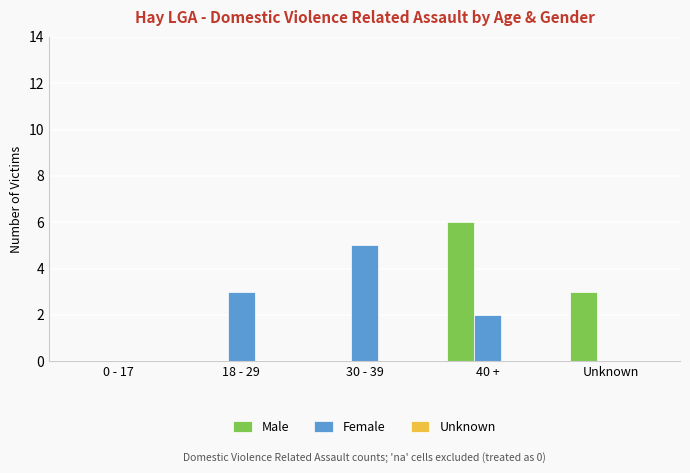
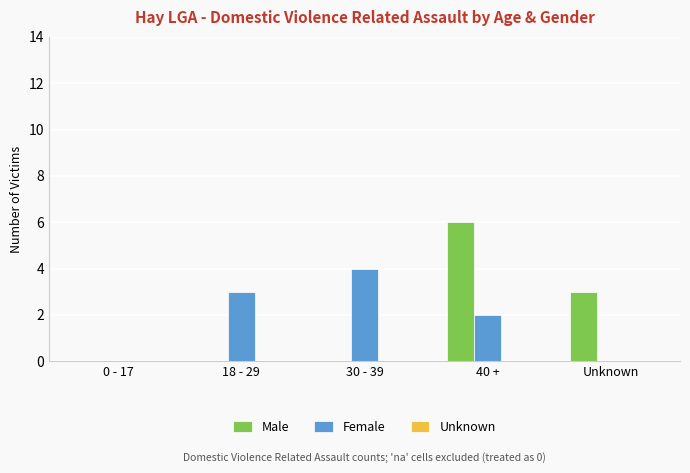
Female, 30 - 39: 5 -> 4
